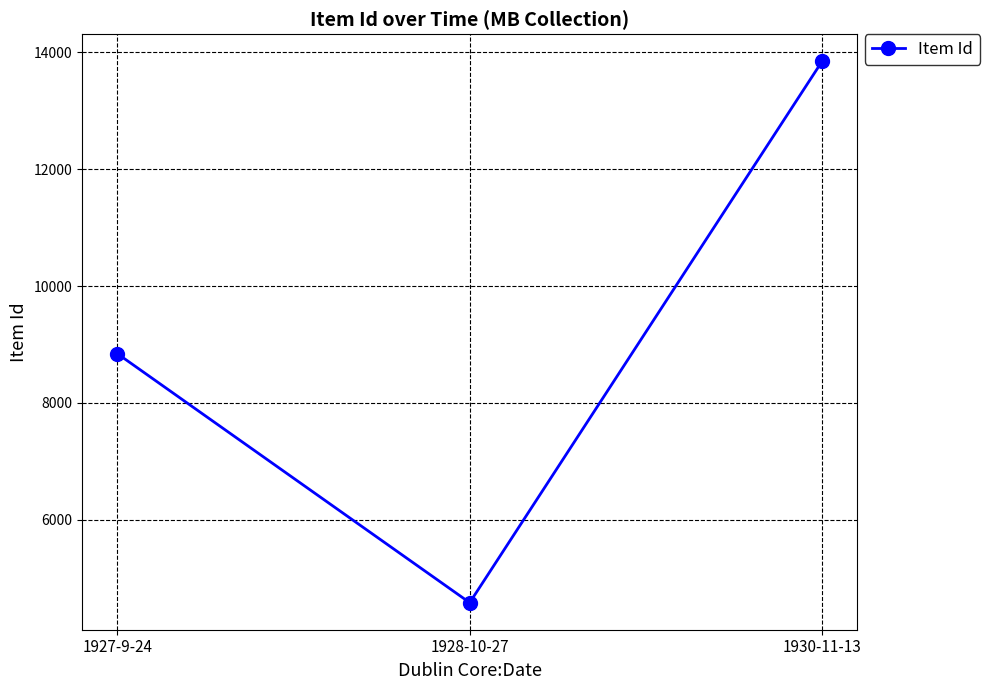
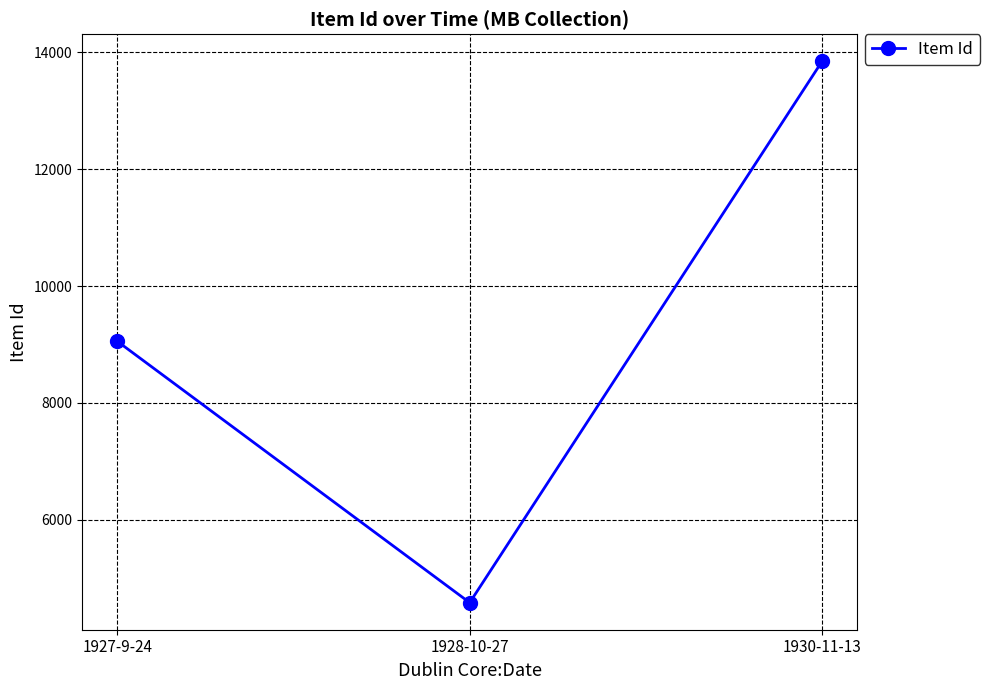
1927-9-24: 8800 -> 9100
